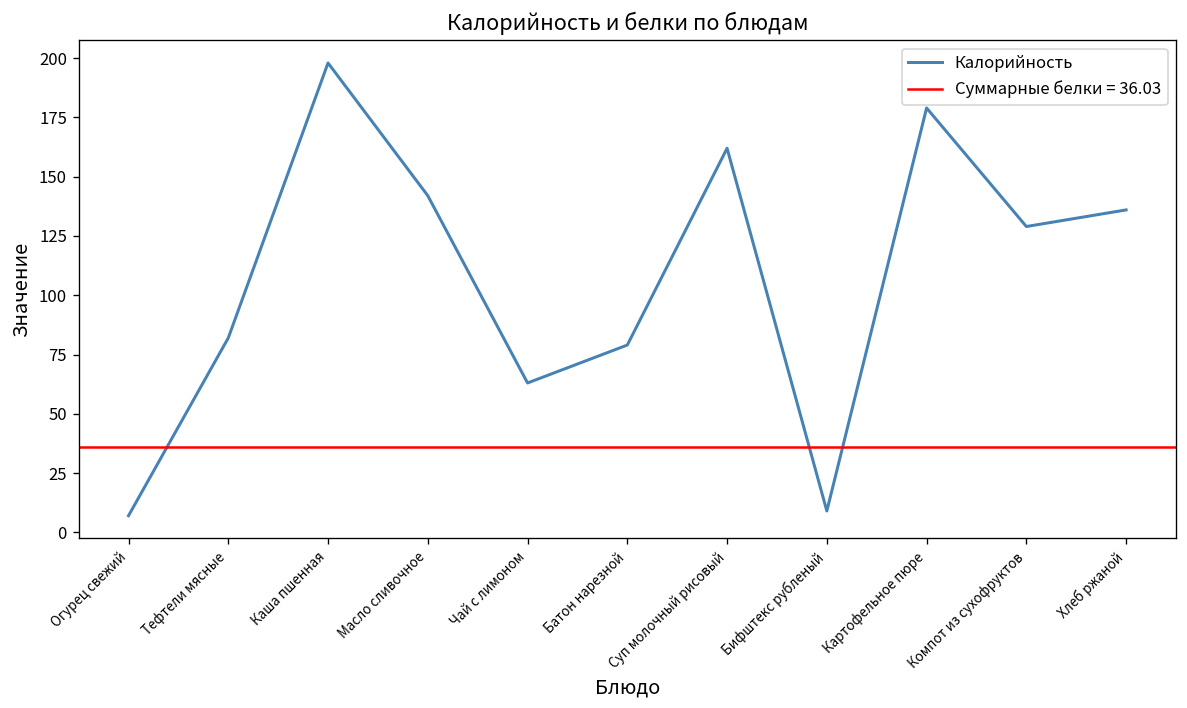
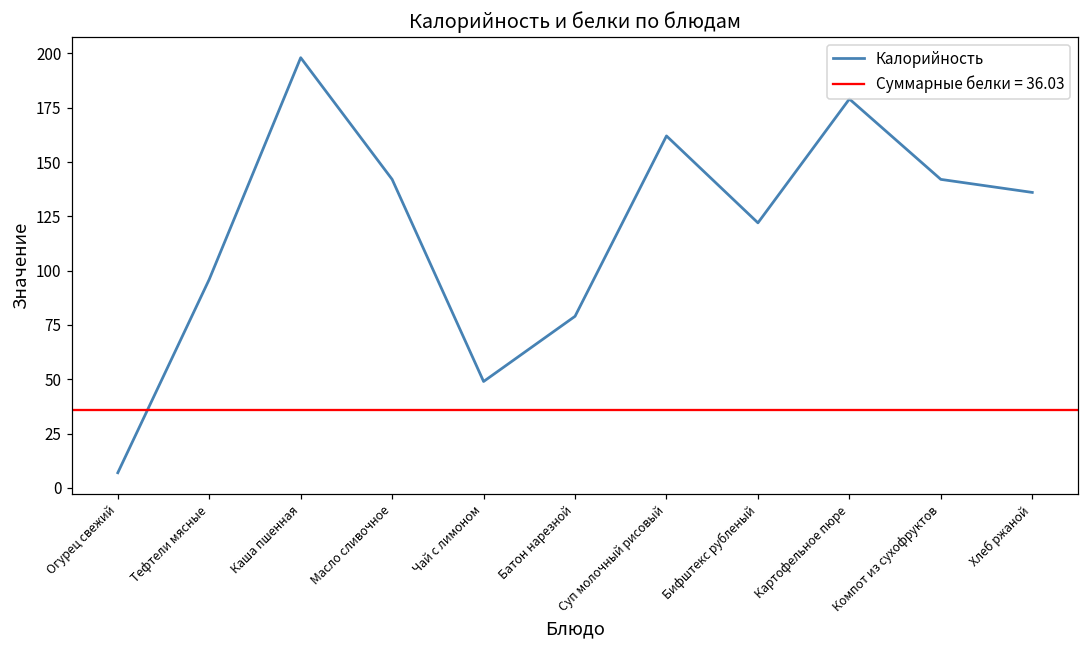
Тефтели мясные: 82 -> 96
Чай с лимоном: 63 -> 49
Бифштекс рубленый: 9 -> 122
Компот из сухофруктов: 129 -> 142
